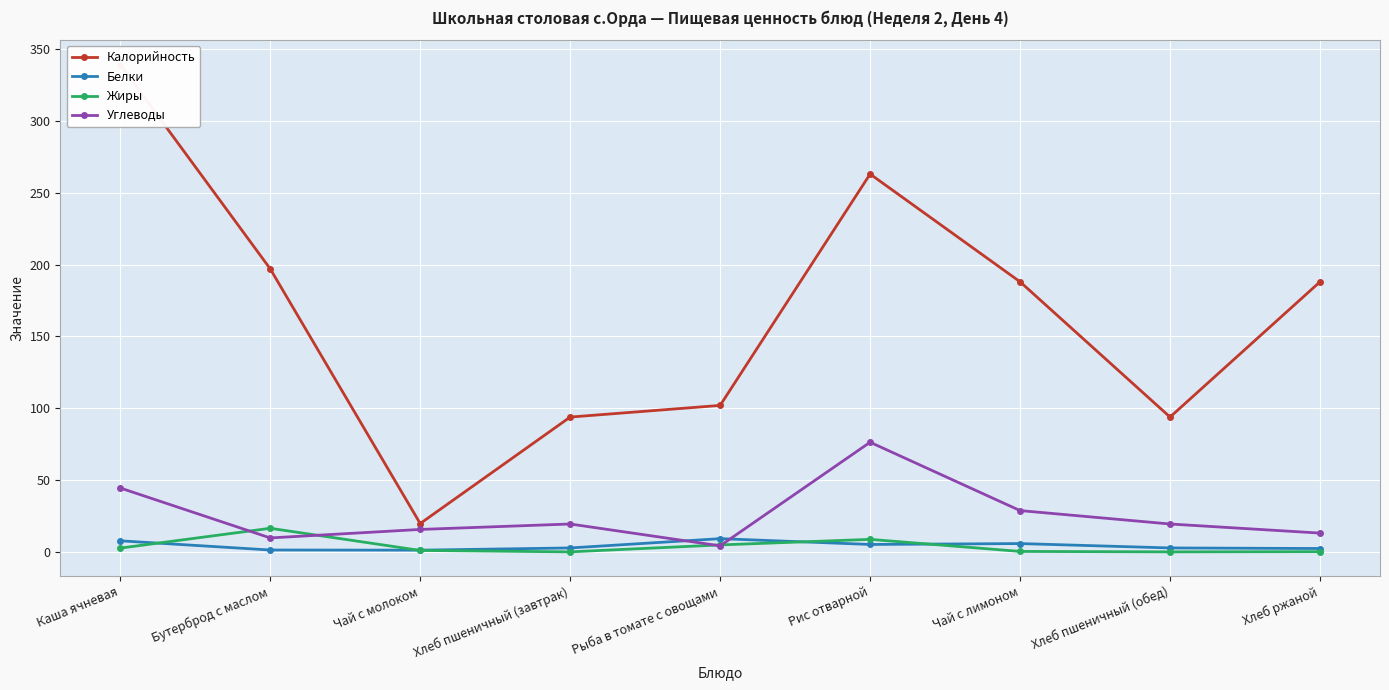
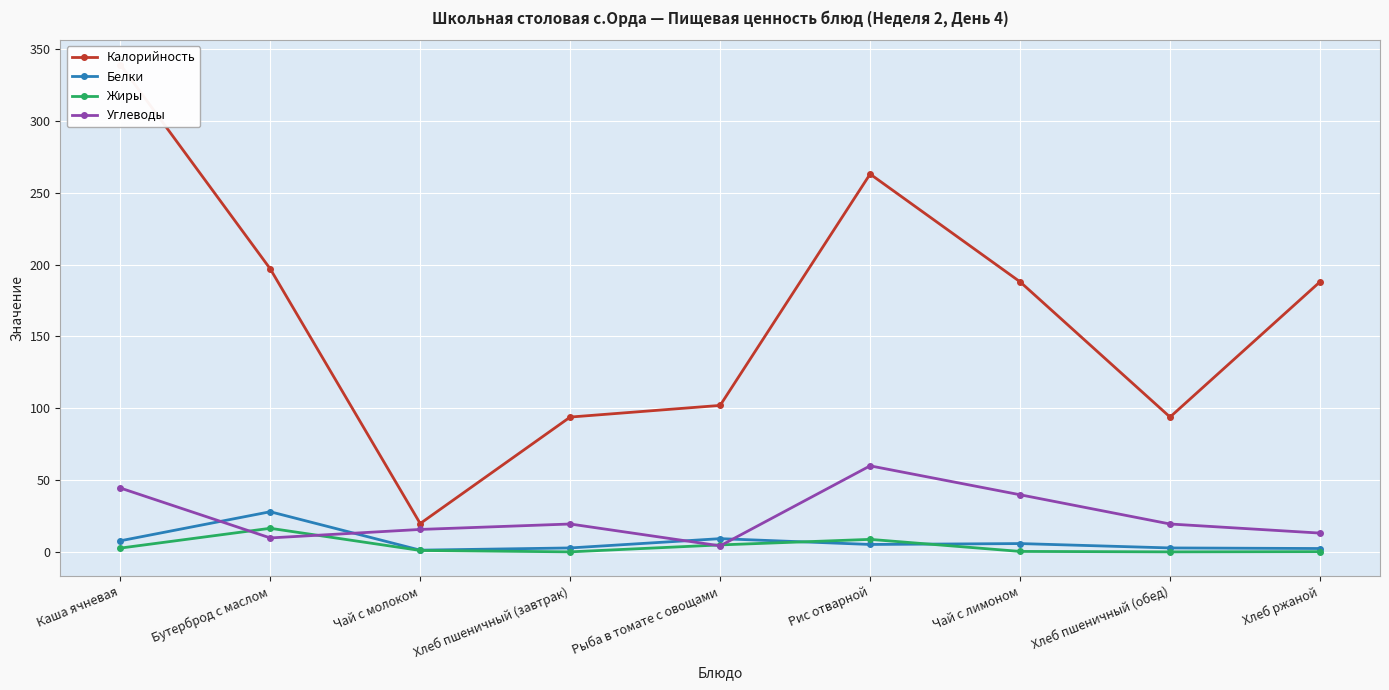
Белки, Бутерброд с маслом: 2 -> 28
Углеводы, Рис отварной: 77 -> 60
Углеводы, Чай с лимоном: 29 -> 40
